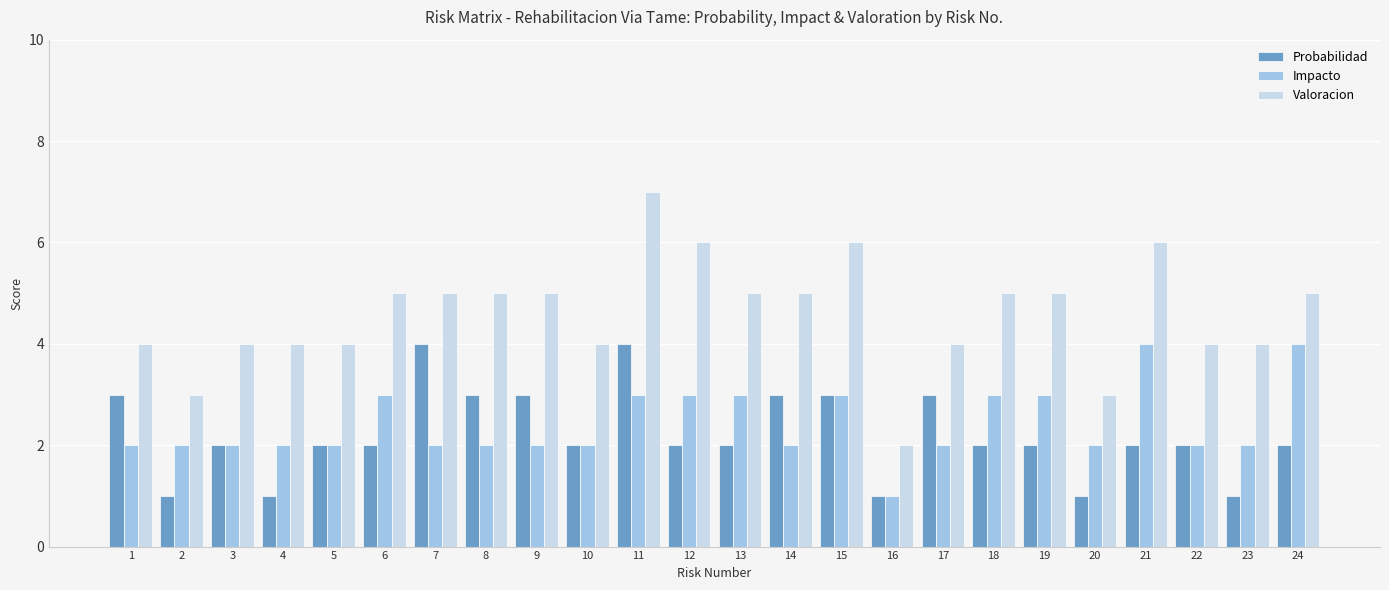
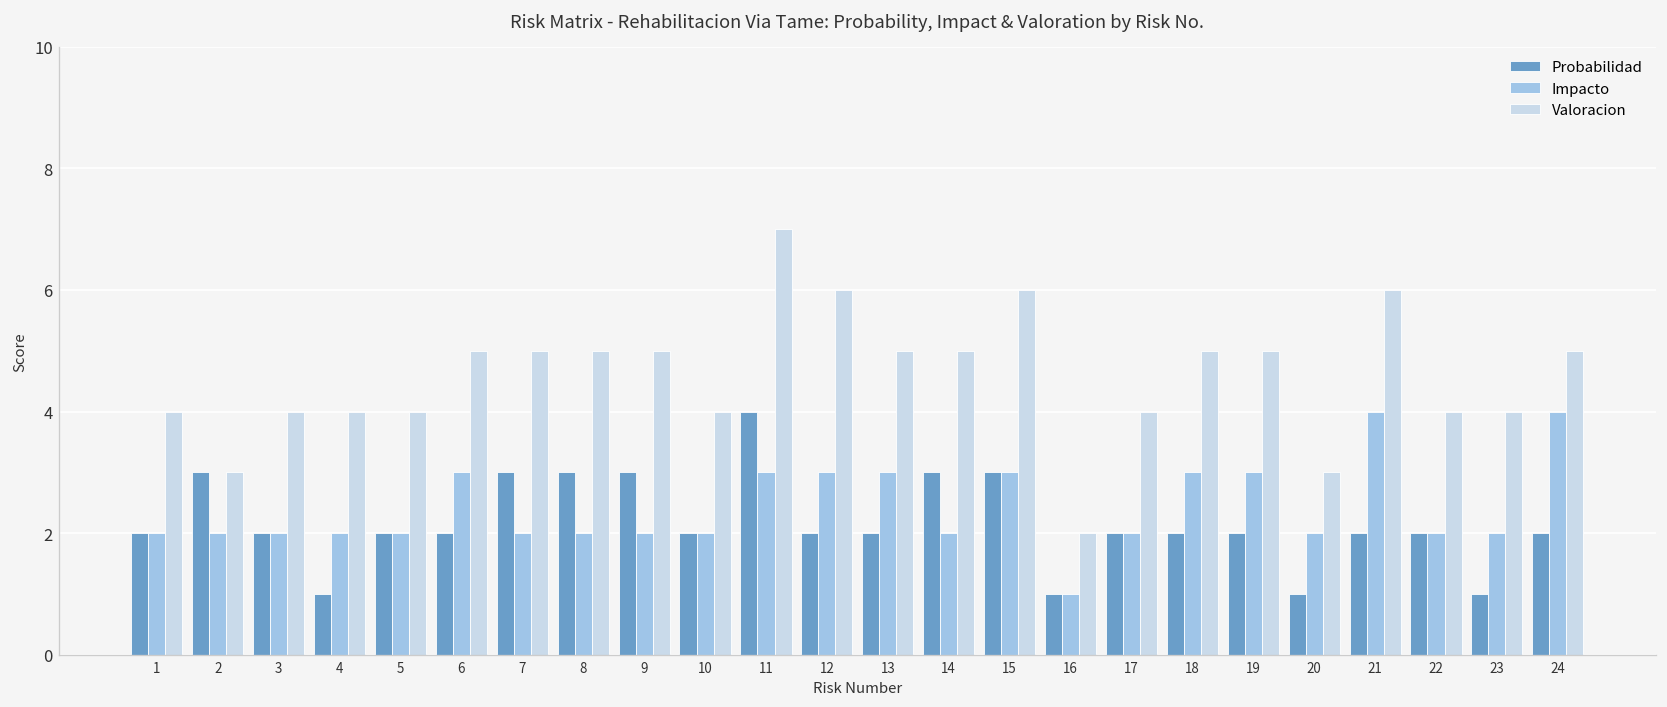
Probabilidad, 1: 3 -> 2
Probabilidad, 2: 1 -> 3
Probabilidad, 7: 4 -> 3
Probabilidad, 17: 3 -> 2
